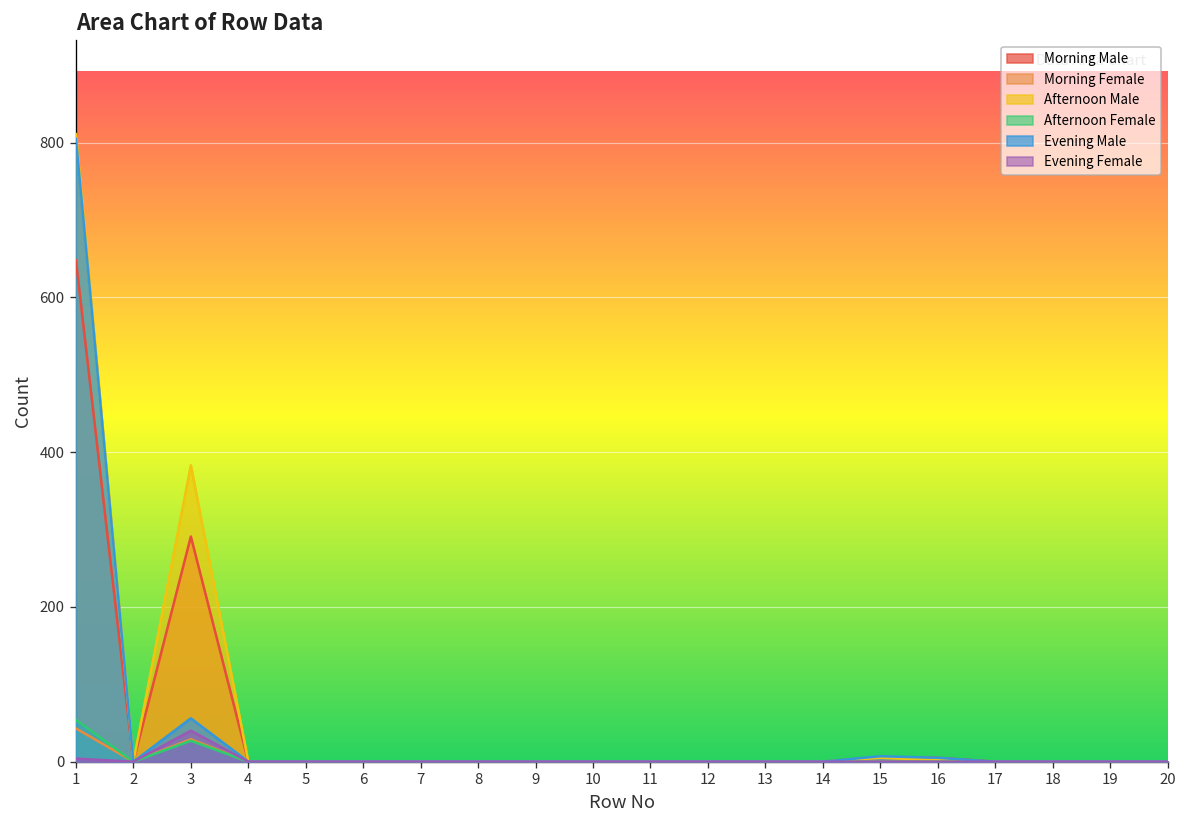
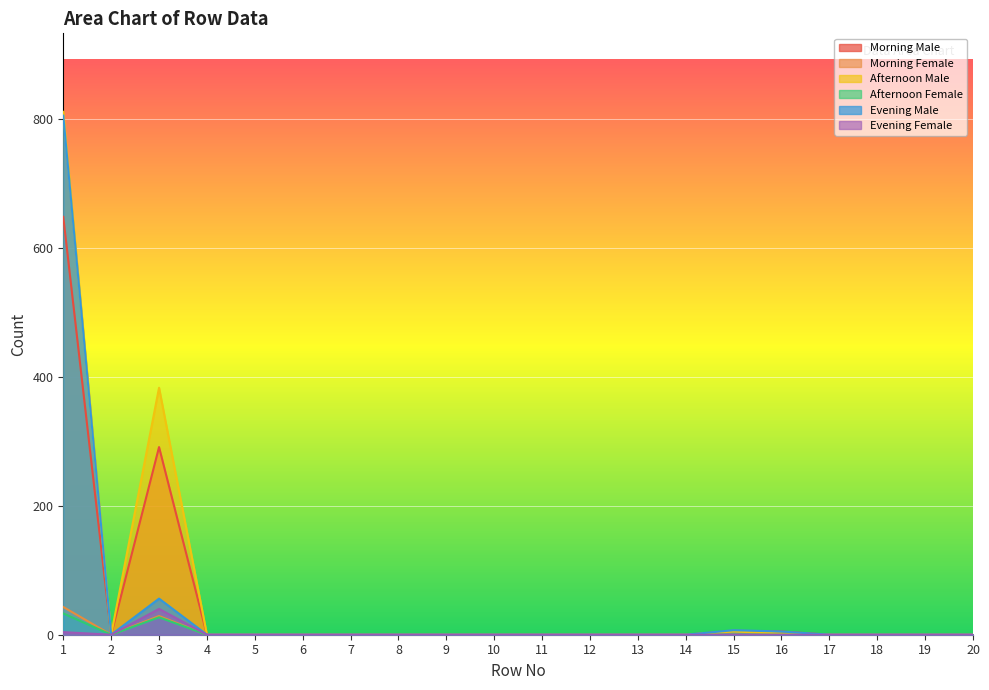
Afternoon Female, 1: 50 -> 30
